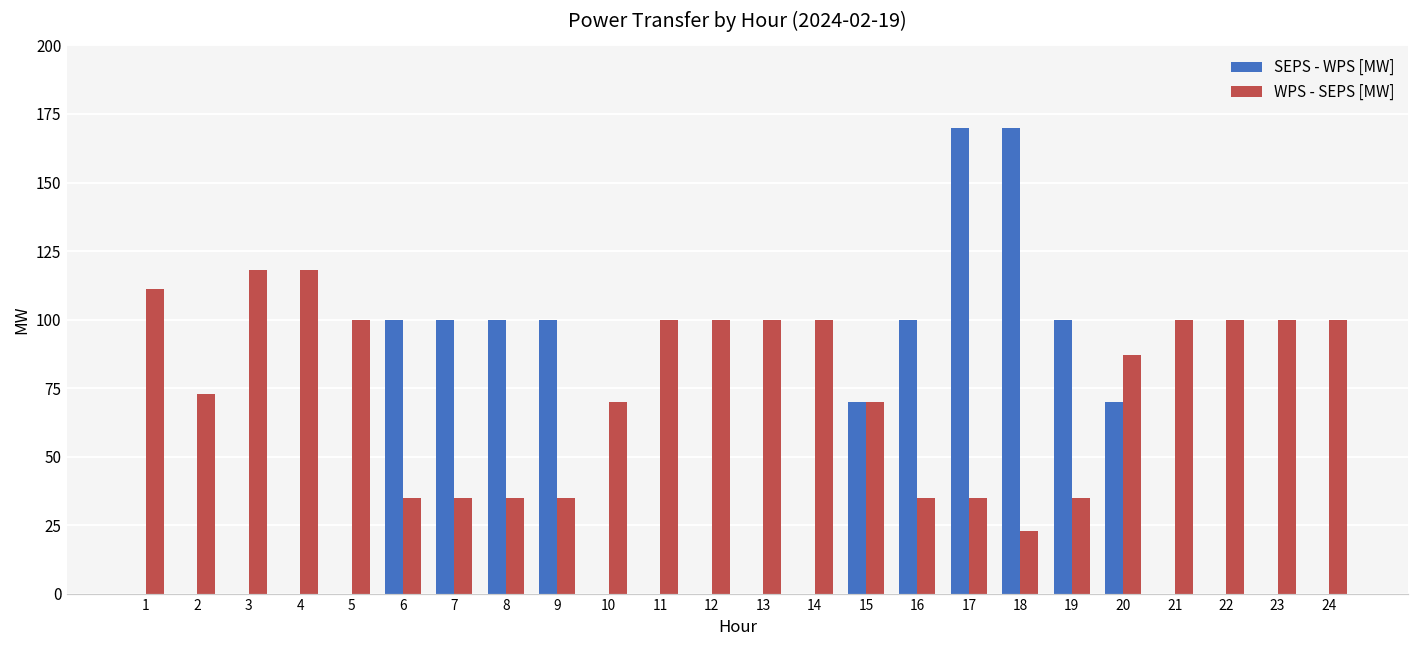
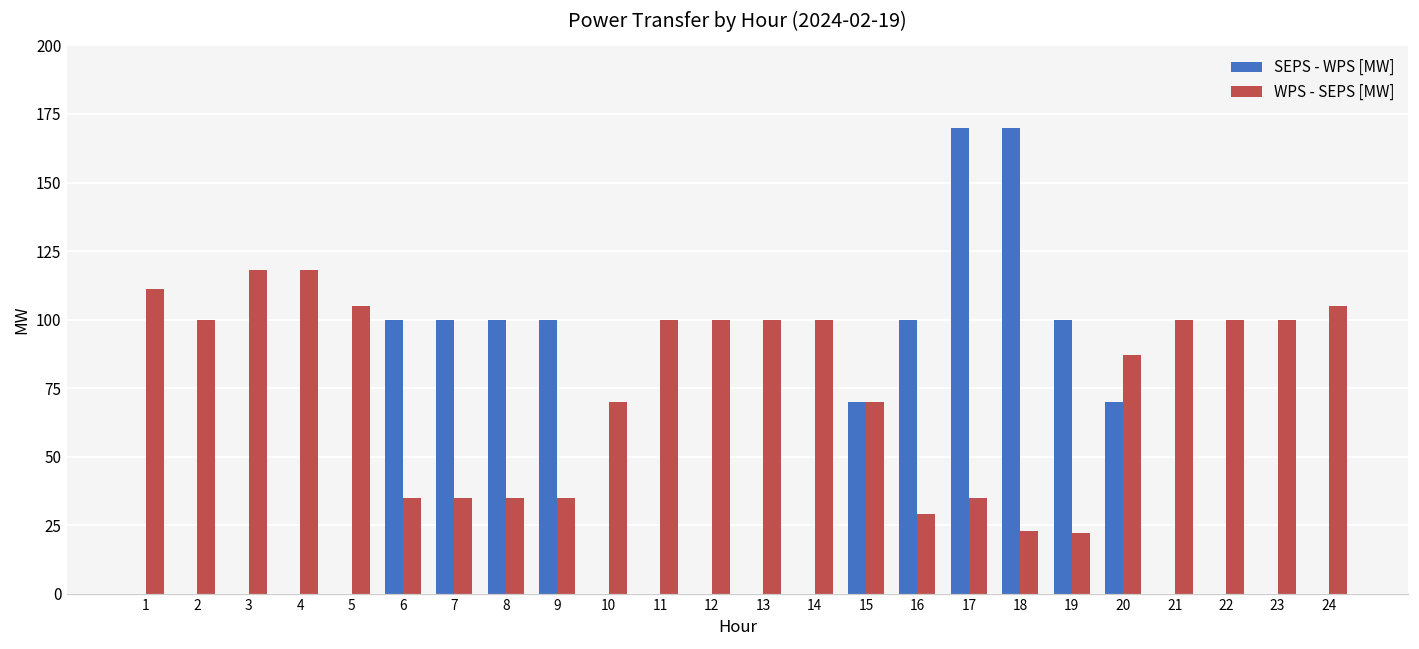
WPS - SEPS [MW], 2: 73 -> 100
WPS - SEPS [MW], 5: 100 -> 105
WPS - SEPS [MW], 16: 35 -> 29
WPS - SEPS [MW], 19: 35 -> 22
WPS - SEPS [MW], 24: 100 -> 105
